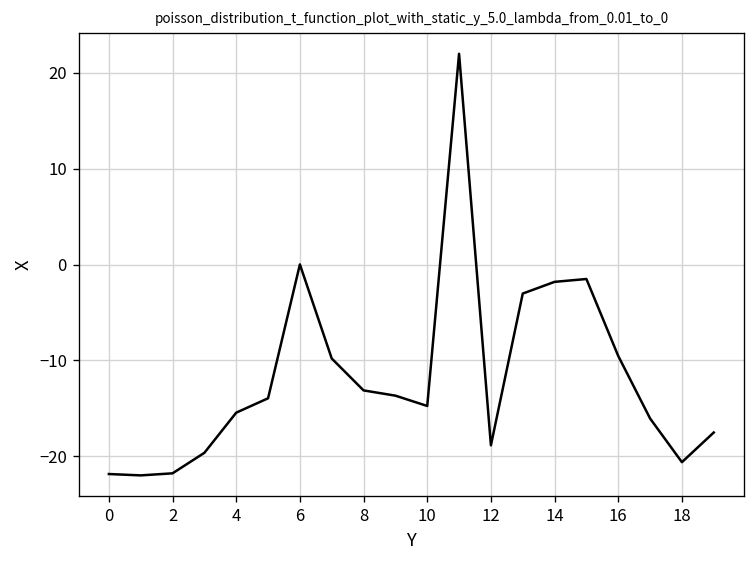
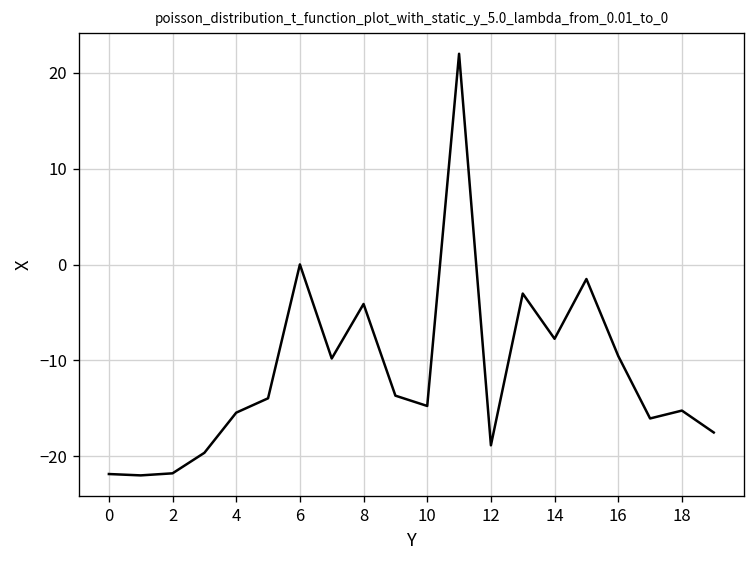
8: -13 -> -4
14: -2 -> -8
18: -21 -> -15
